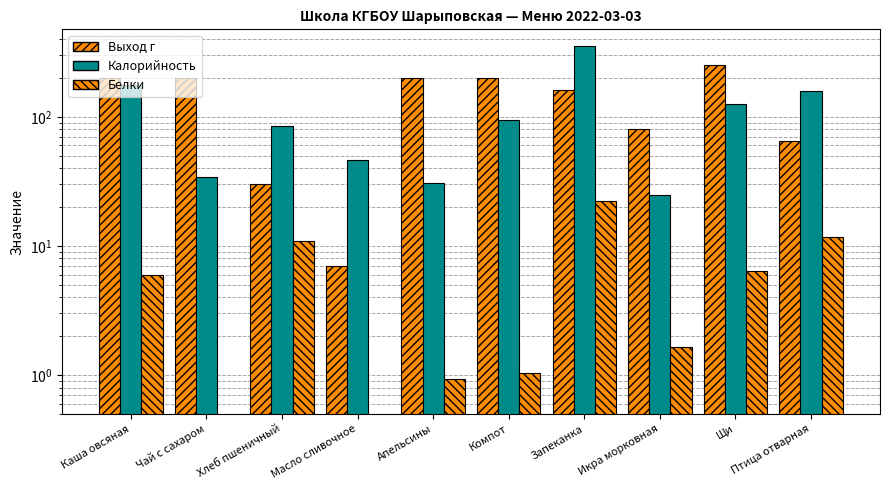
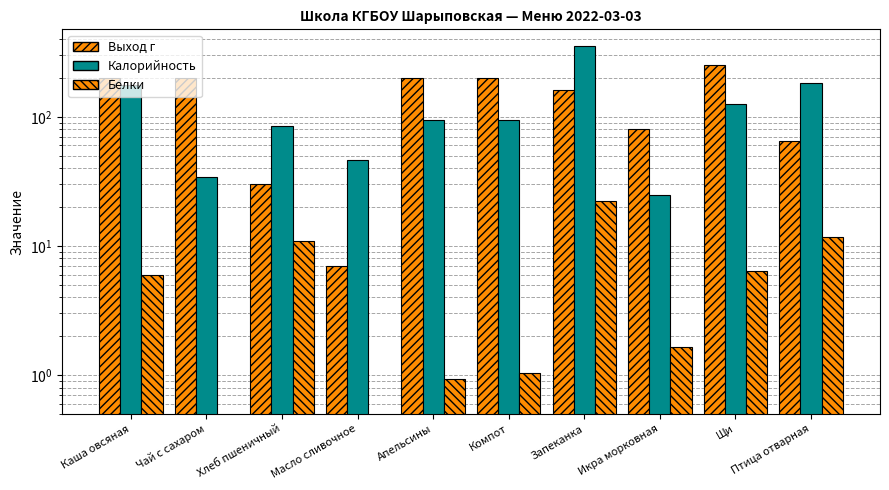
Калорийность, Апельсины: 31 -> 90
Калорийность, Птица отварная: 160 -> 180
